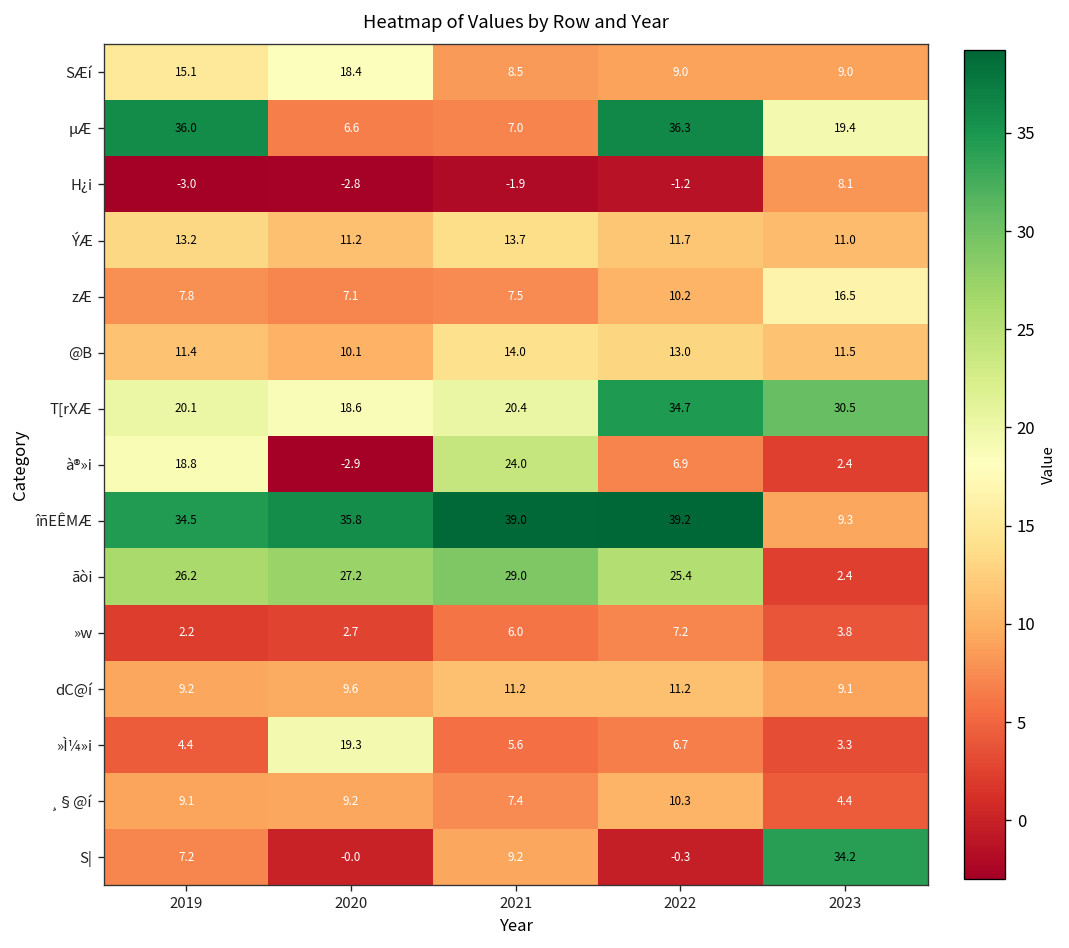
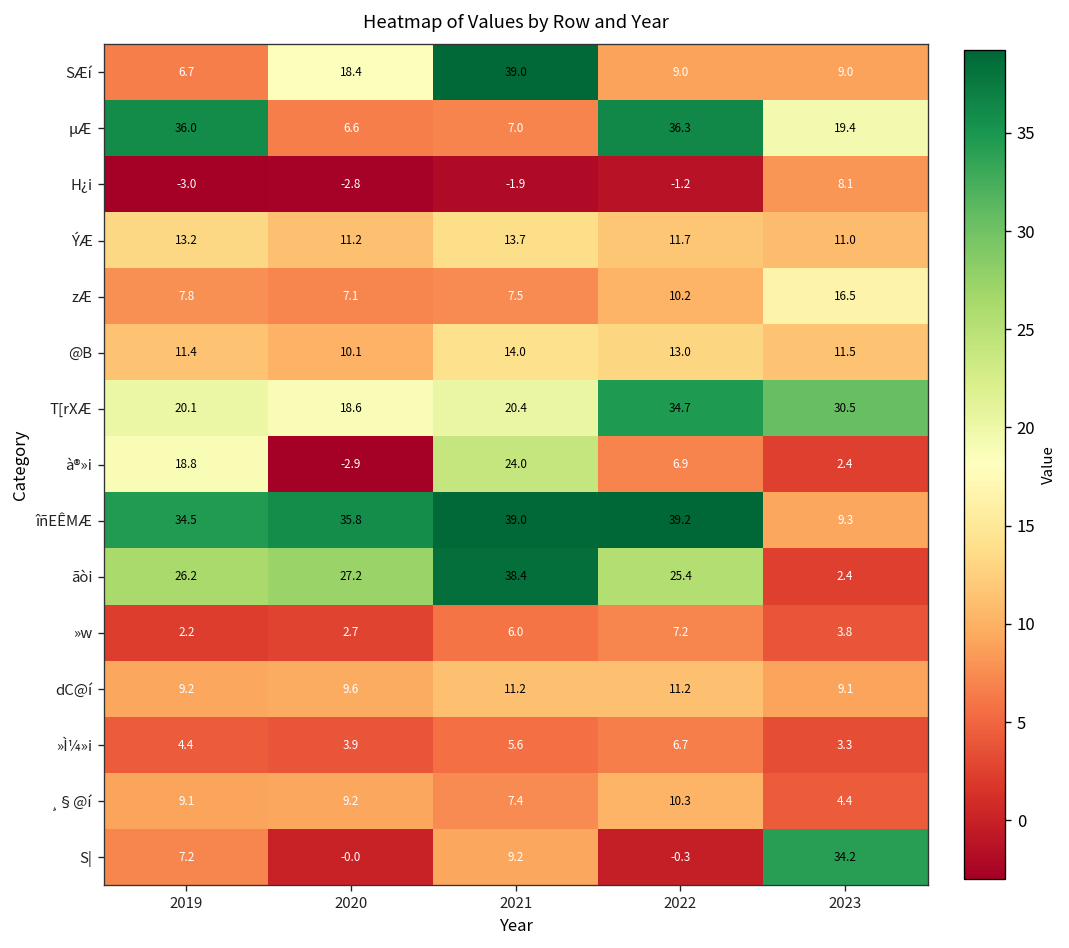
SÆí, 2019: 15.1 -> 6.7
SÆí, 2021: 8.5 -> 39.0
ãòi, 2021: 29.0 -> 38.4
»Ì¼»i, 2020: 19.3 -> 3.9
